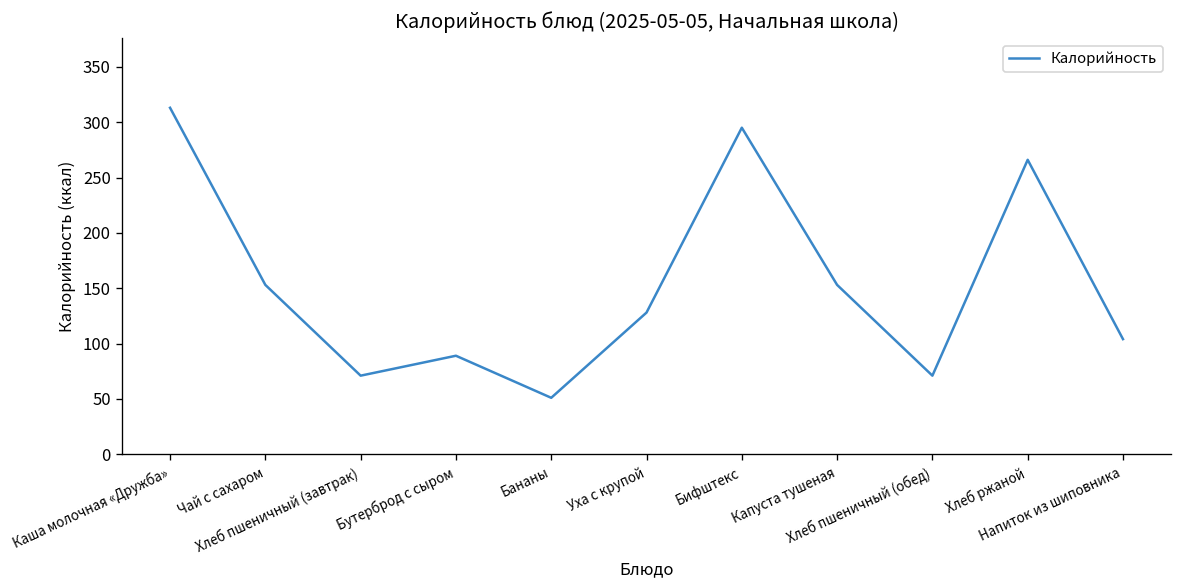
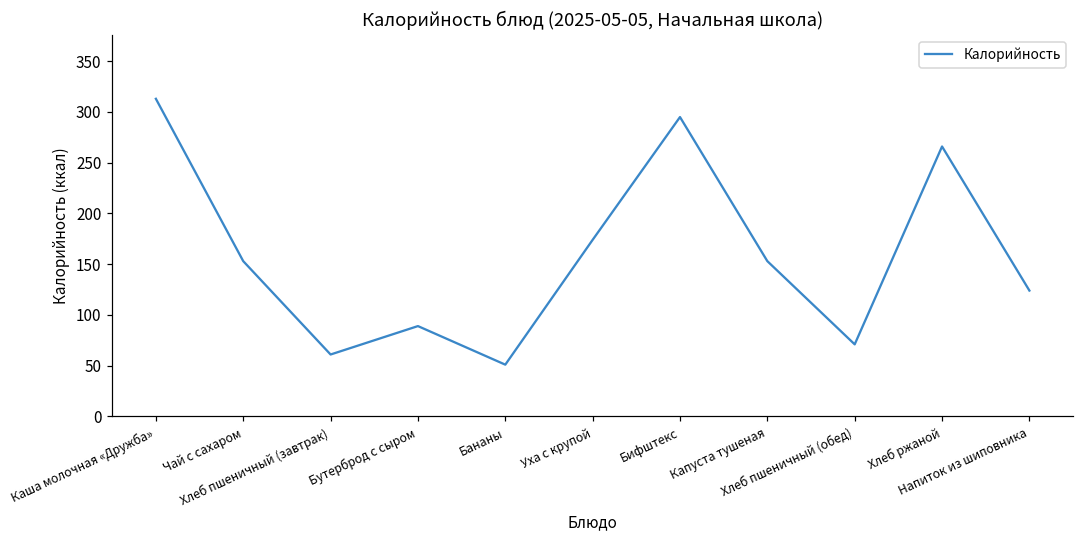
Хлеб пшеничный (завтрак): 70 -> 60
Уха с крупой: 130 -> 170
Напиток из шиповника: 100 -> 120
